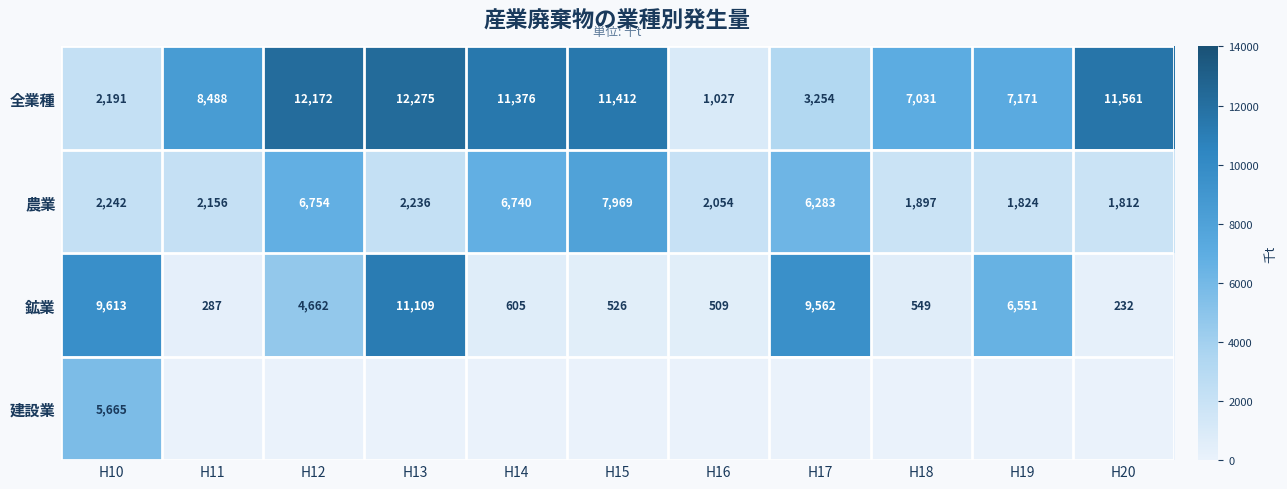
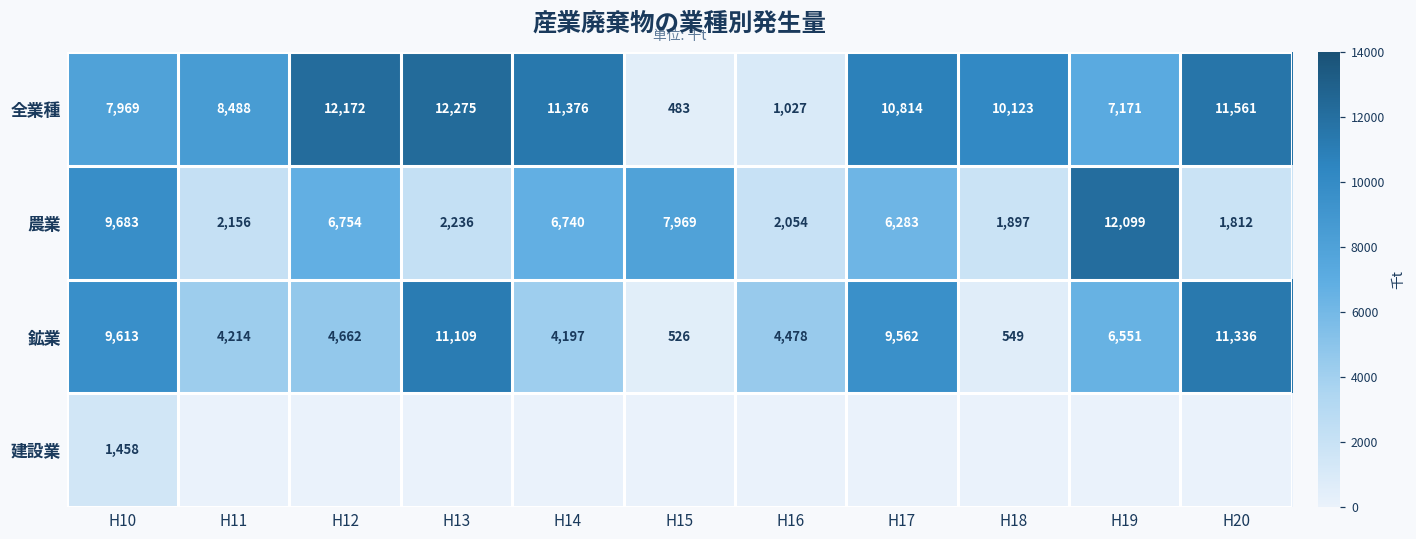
全業種, H10: 2,191 -> 7,969
全業種, H15: 11,412 -> 483
全業種, H17: 3,254 -> 10,814
全業種, H18: 7,031 -> 10,123
農業, H10: 2,242 -> 9,683
農業, H19: 1,824 -> 12,099
鉱業, H11: 287 -> 4,214
鉱業, H14: 605 -> 4,197
鉱業, H16: 509 -> 4,478
鉱業, H20: 232 -> 11,336
建設業, H10: 5,665 -> 1,458
